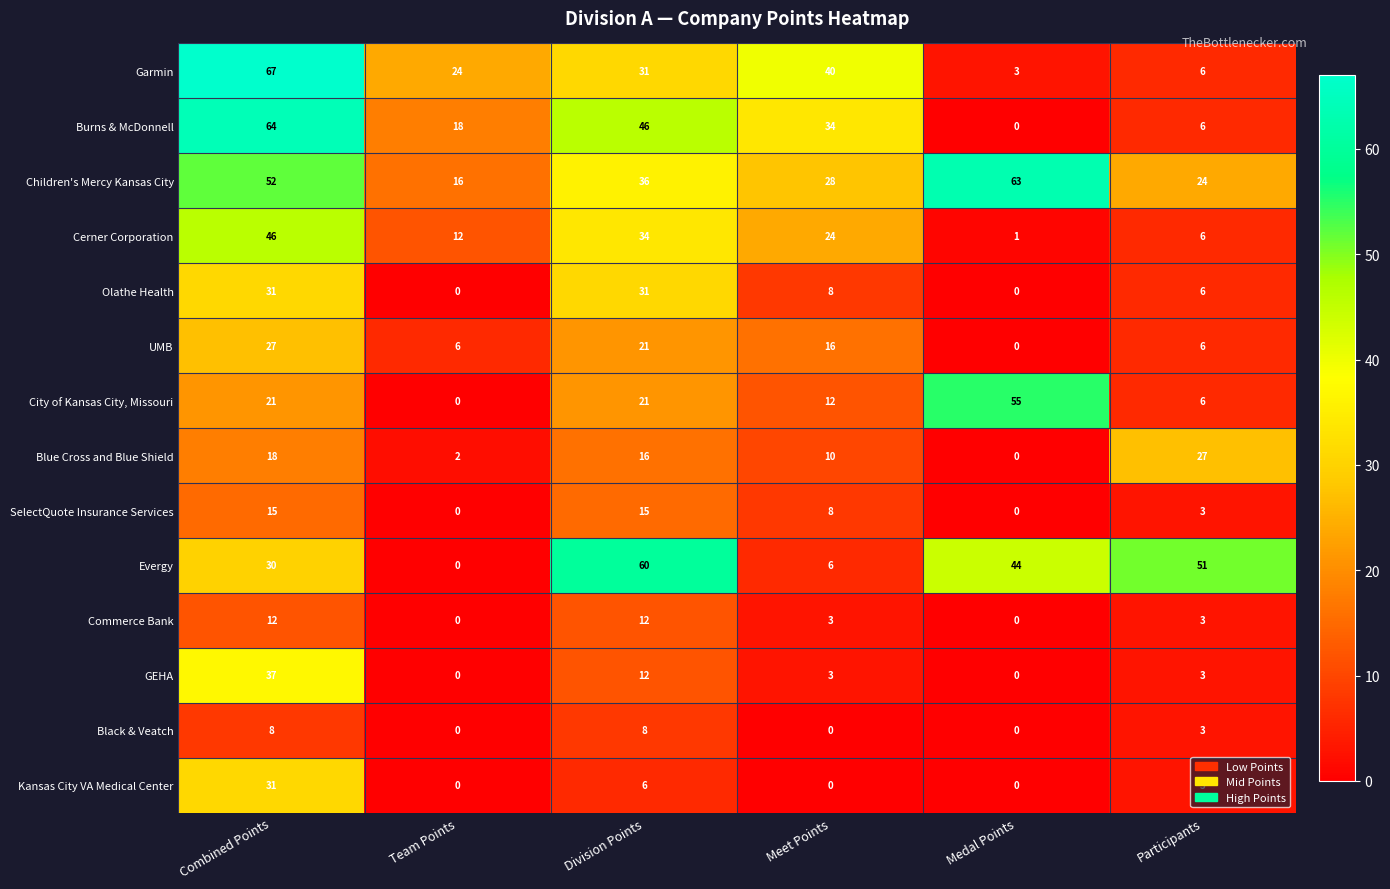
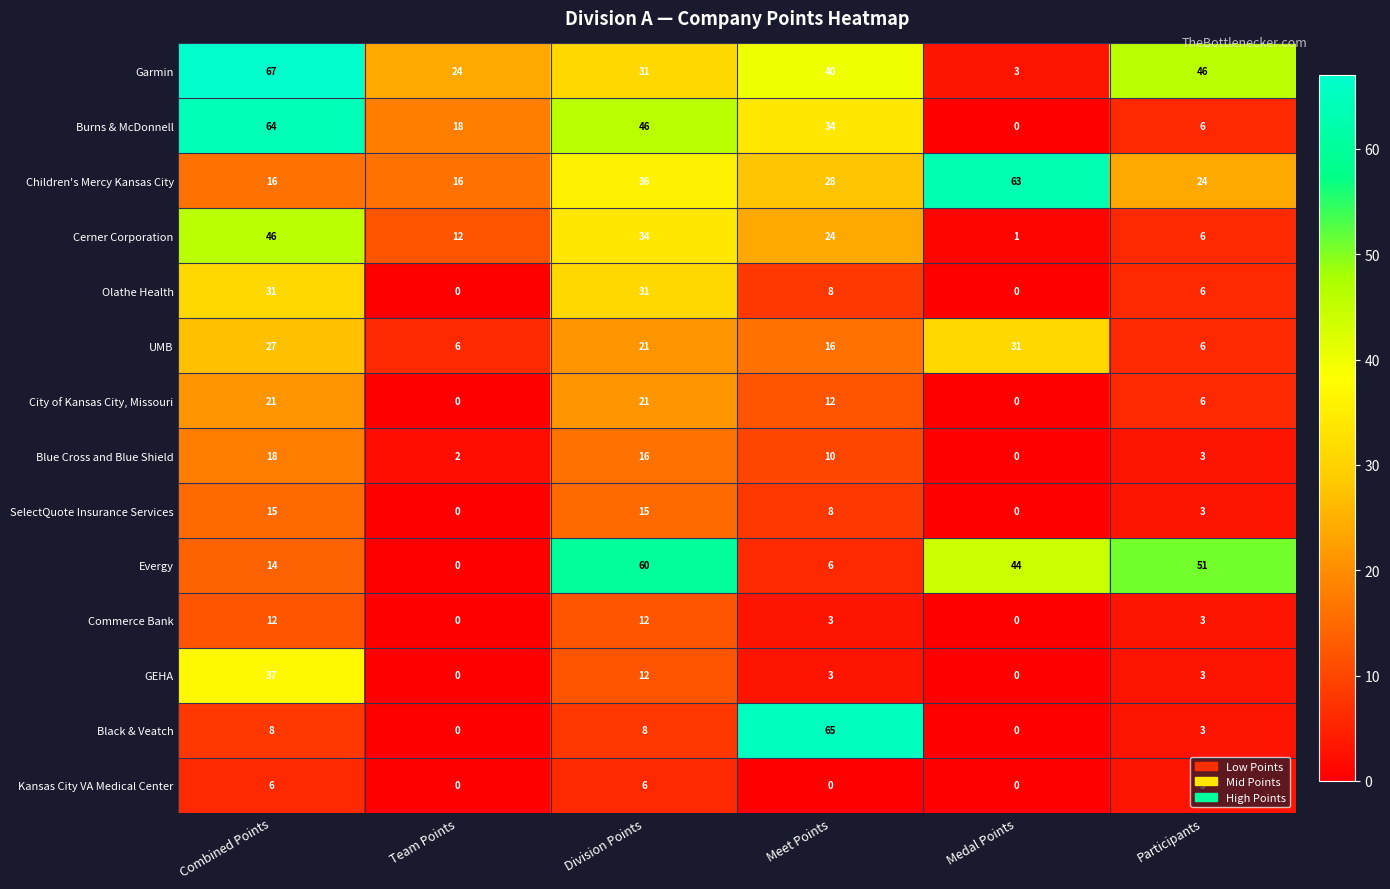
Garmin, Participants: 6 -> 46
Children's Mercy Kansas City, Combined Points: 52 -> 16
UMB, Medal Points: 0 -> 31
City of Kansas City, Missouri, Medal Points: 55 -> 0
Blue Cross and Blue Shield, Participants: 27 -> 3
Evergy, Combined Points: 30 -> 14
Black & Veatch, Meet Points: 0 -> 65
Kansas City VA Medical Center, Combined Points: 31 -> 6
